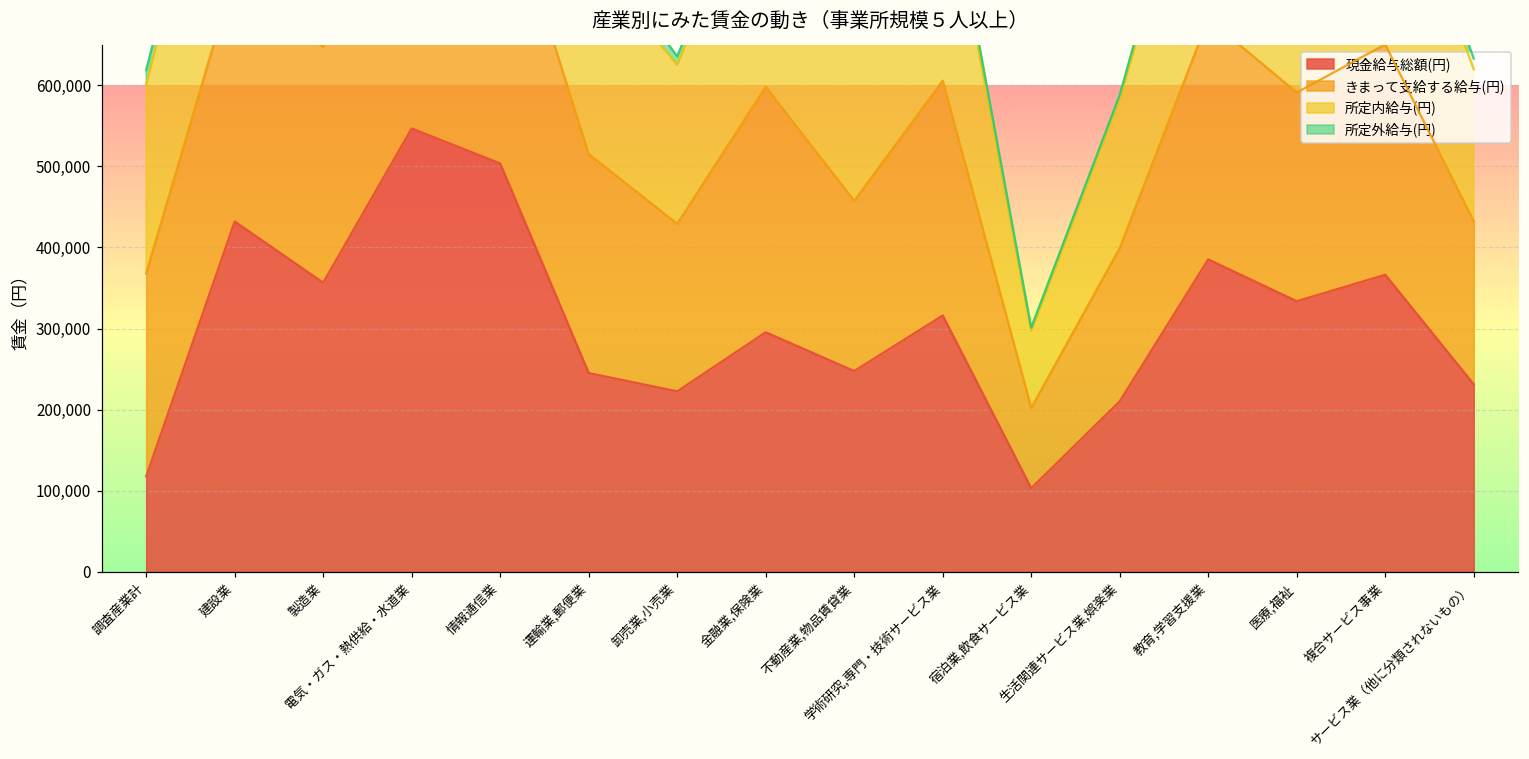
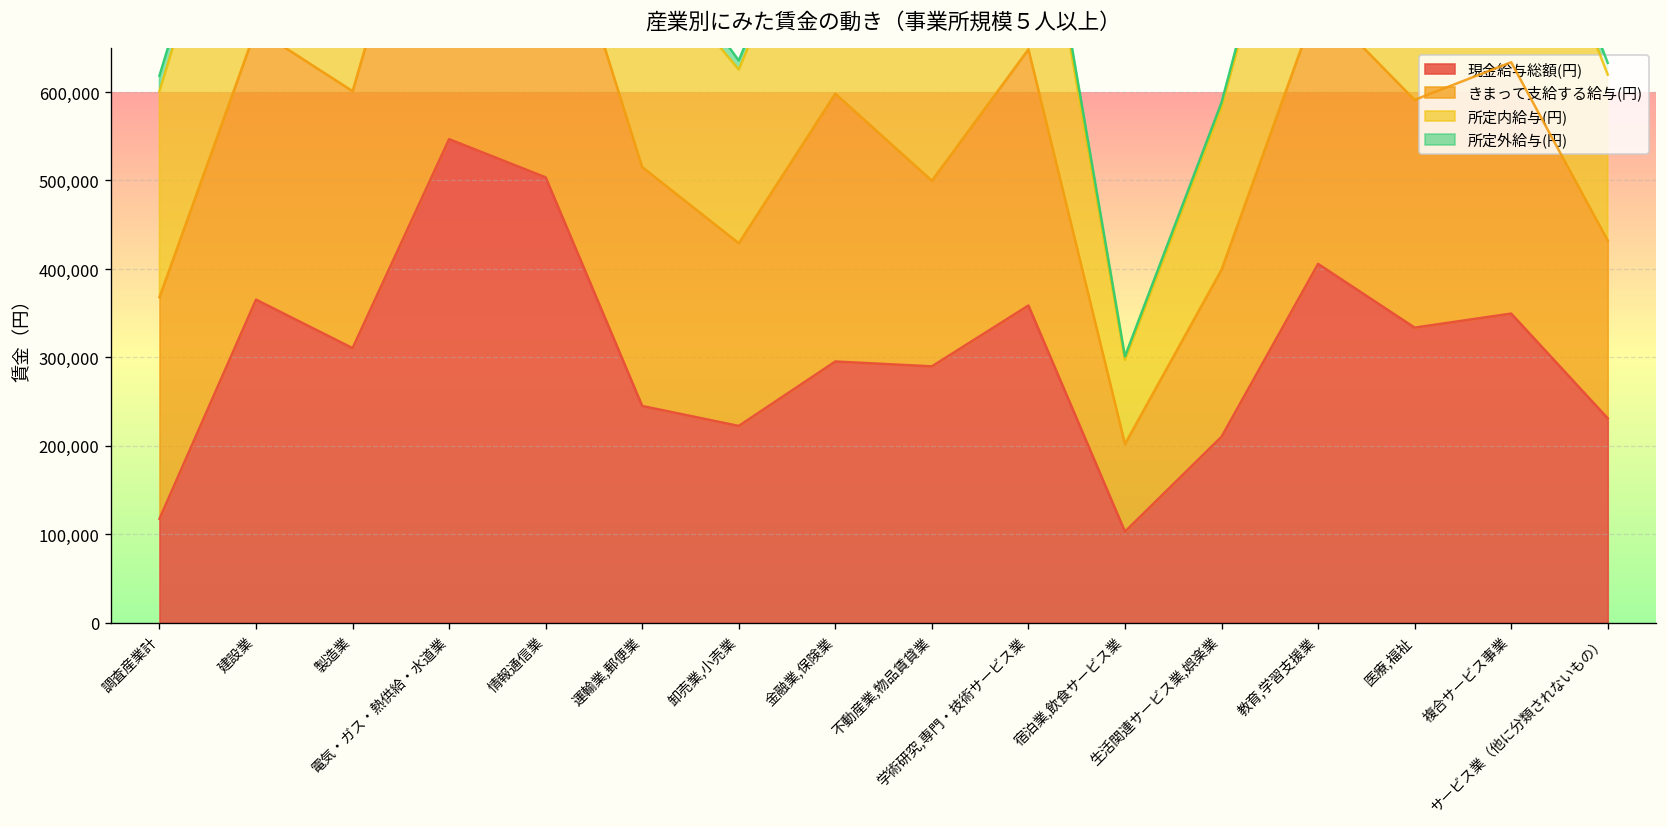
現金給与総額(円), 建設業: 430,000 -> 370,000
現金給与総額(円), 製造業: 360,000 -> 310,000
現金給与総額(円), 不動産業,物品賃貸業: 250,000 -> 290,000
現金給与総額(円), 学術研究,専門・技術サービス業: 320,000 -> 360,000
現金給与総額(円), 教育,学習支援業: 390,000 -> 410,000
現金給与総額(円), 複合サービス事業: 370,000 -> 350,000
